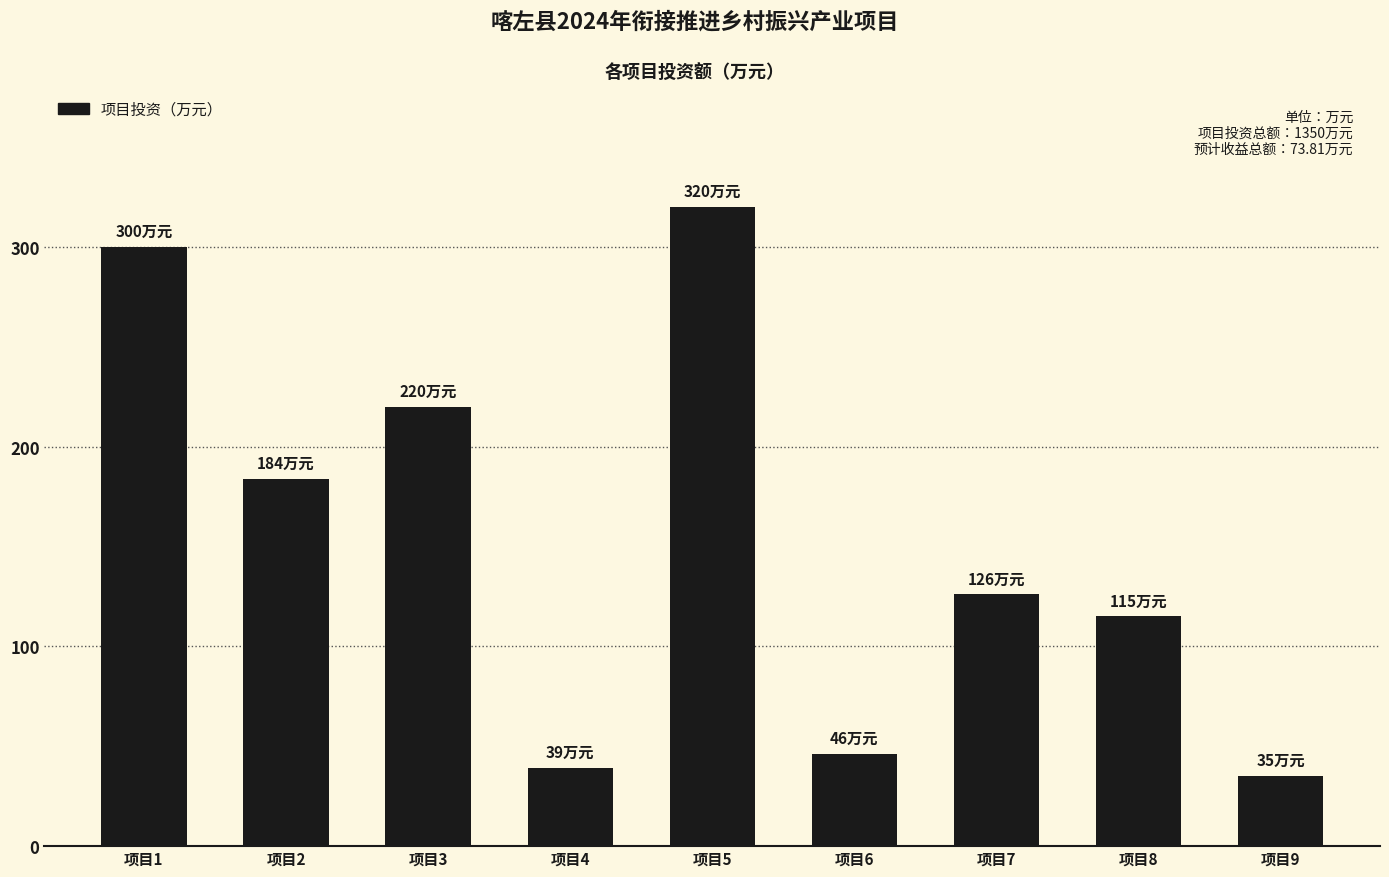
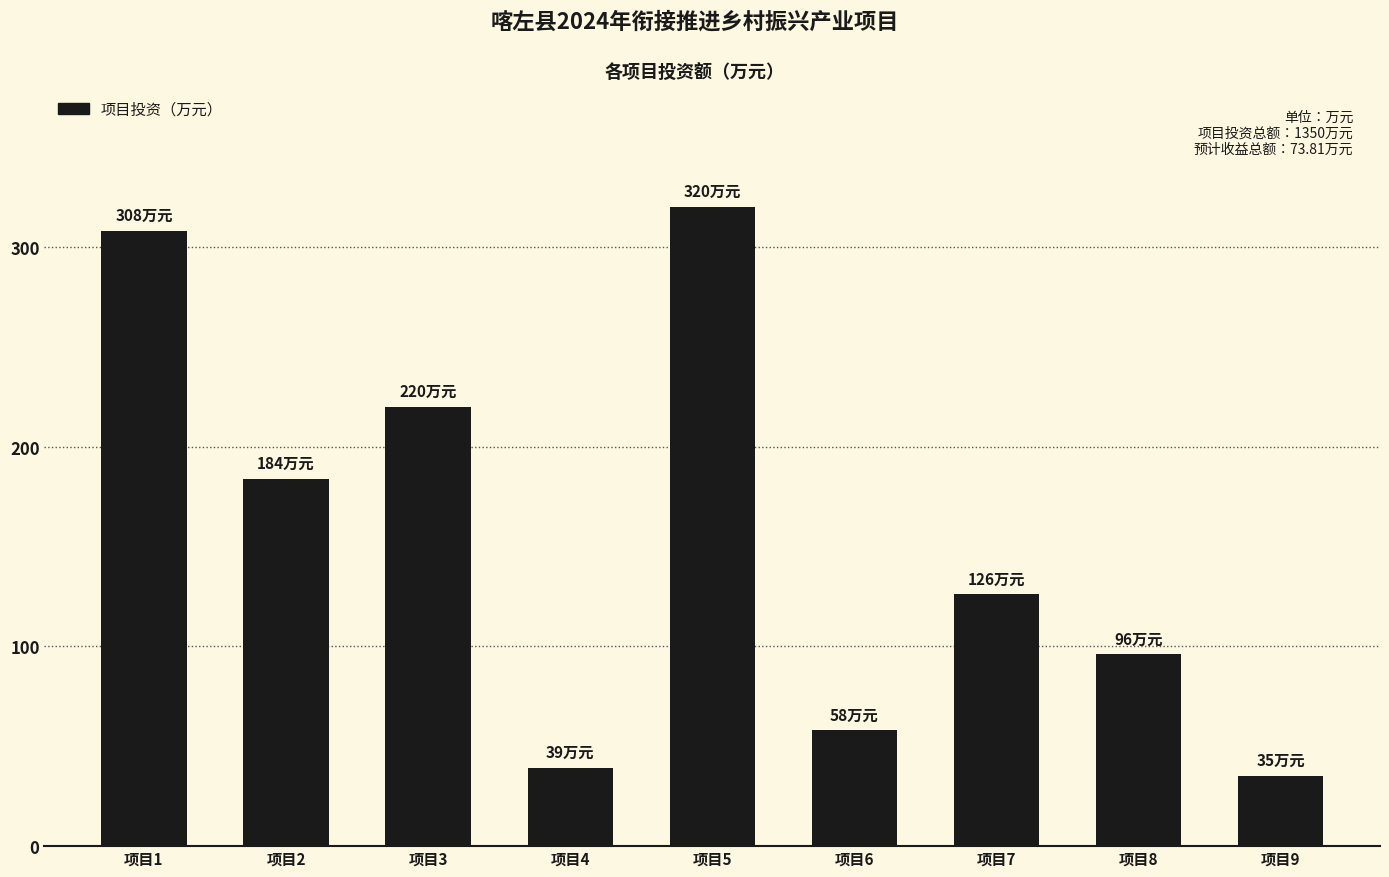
项目1: 300 -> 308
项目6: 46 -> 58
项目8: 115 -> 96
